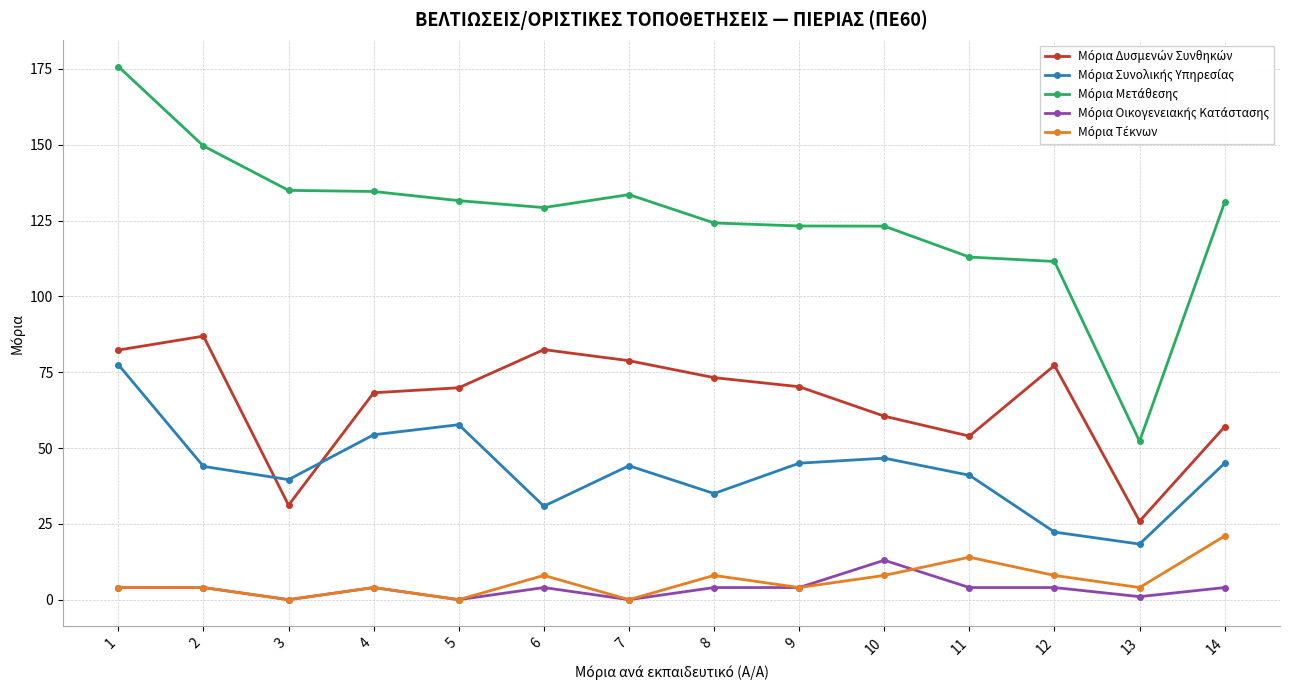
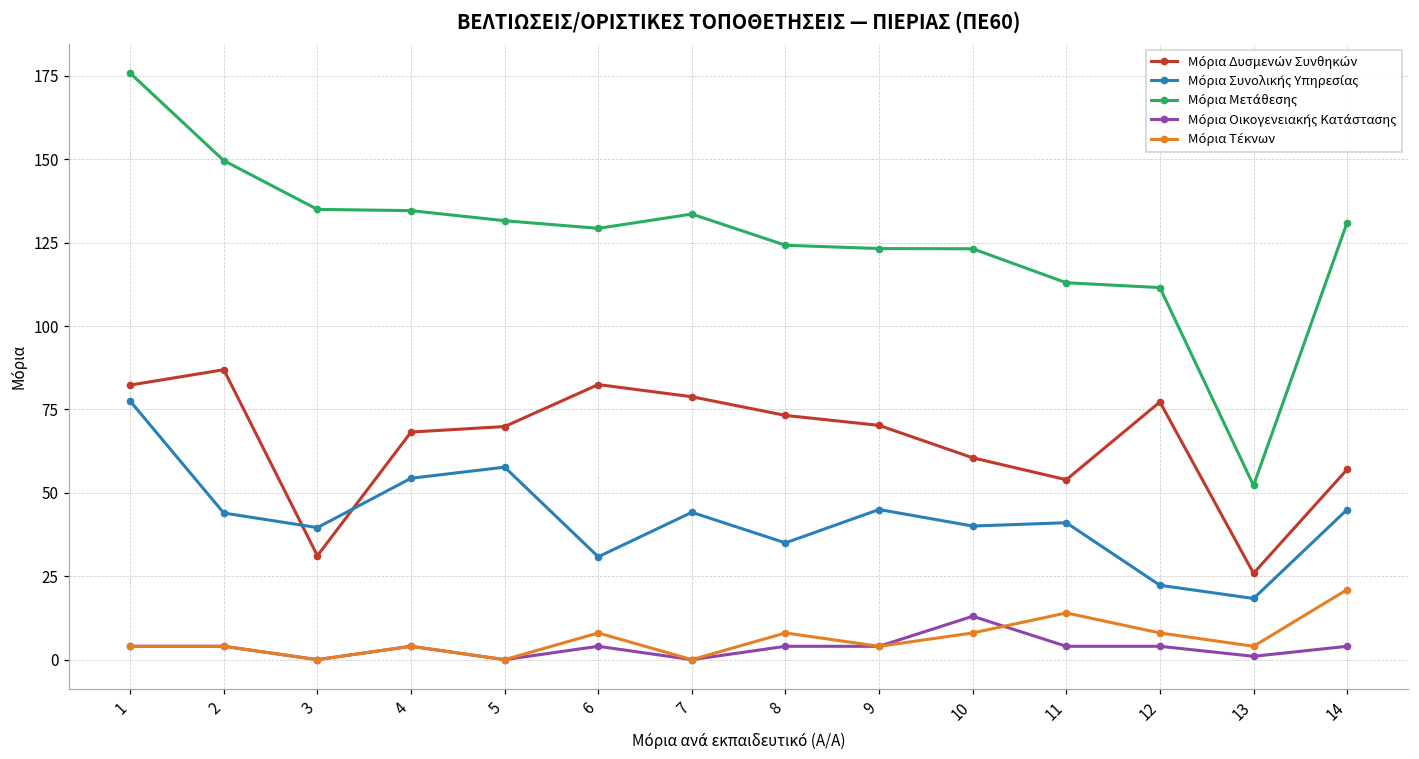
Μόρια Συνολικής Υπηρεσίας, 10: 47 -> 40
